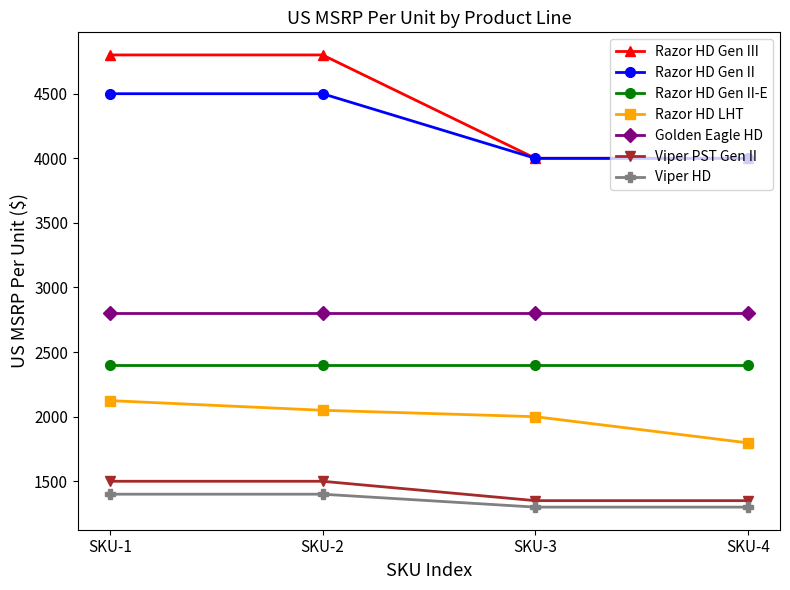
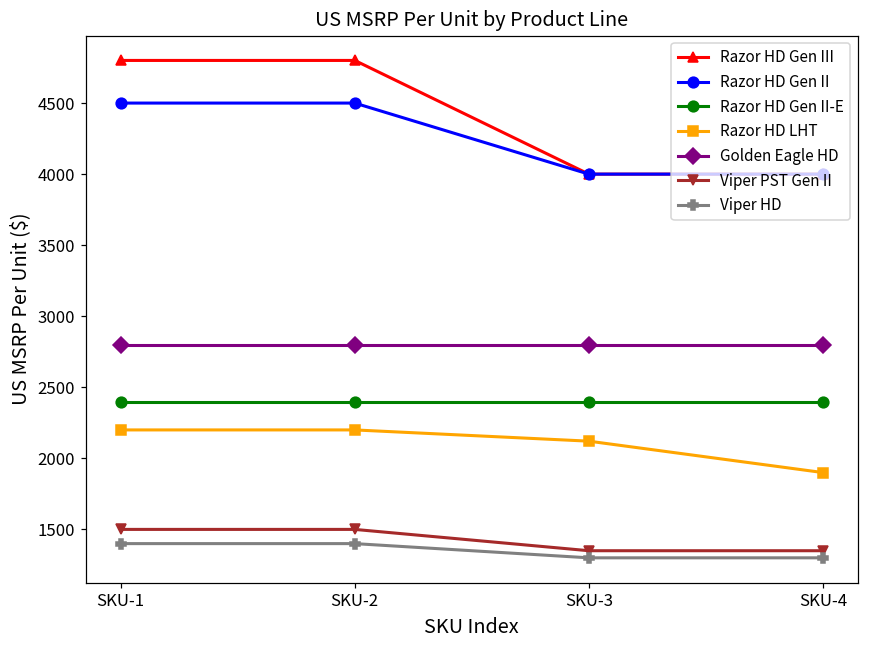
Razor HD LHT, SKU-1: 2120 -> 2200
Razor HD LHT, SKU-2: 2050 -> 2200
Razor HD LHT, SKU-3: 2000 -> 2120
Razor HD LHT, SKU-4: 1800 -> 1900
